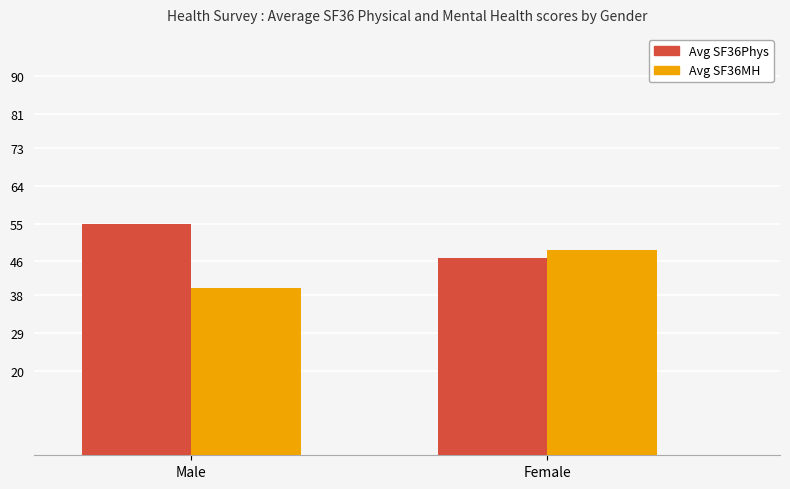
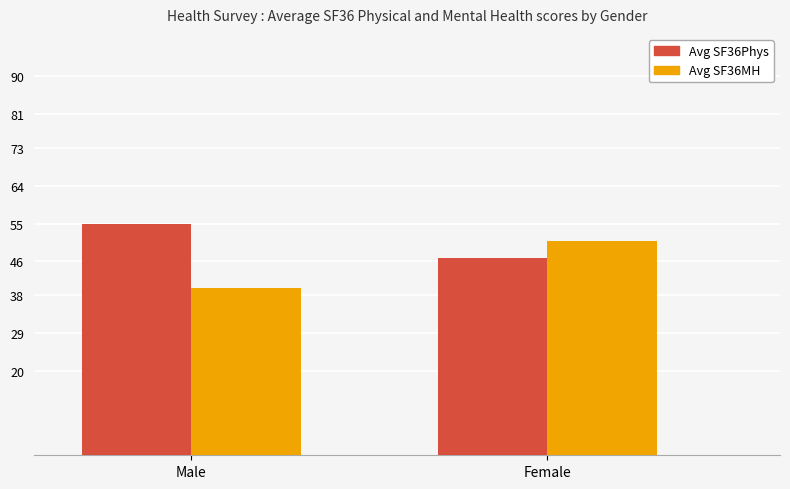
Avg SF36MH, Female: 49 -> 51
